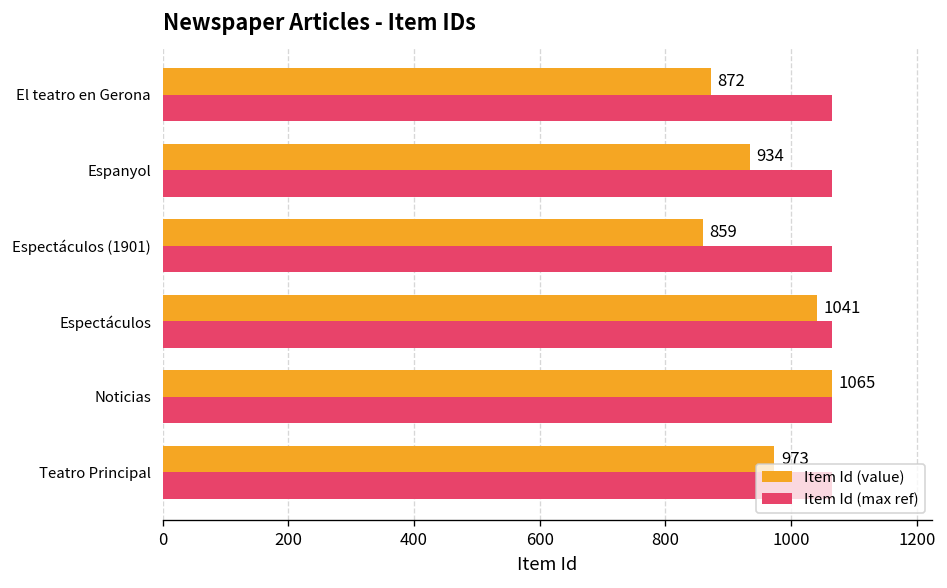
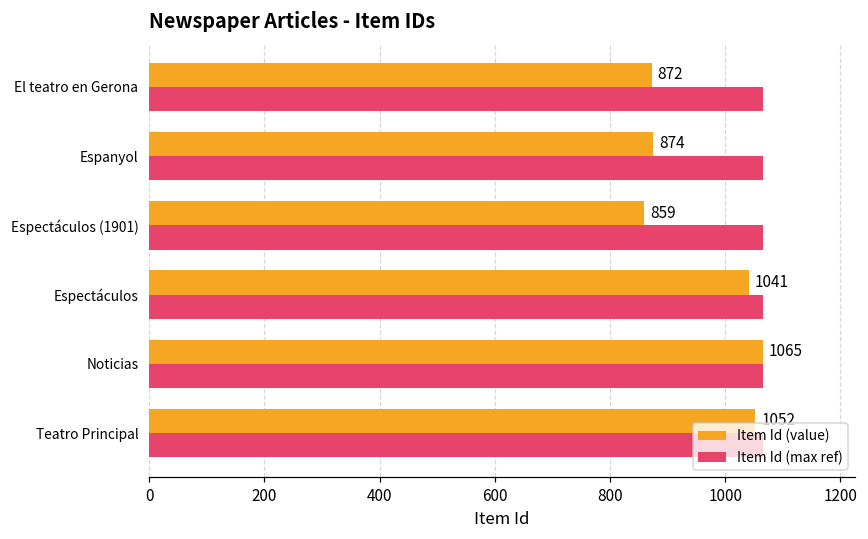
Item Id (value), Espanyol: 934 -> 874
Item Id (value), Teatro Principal: 970 -> 1050
